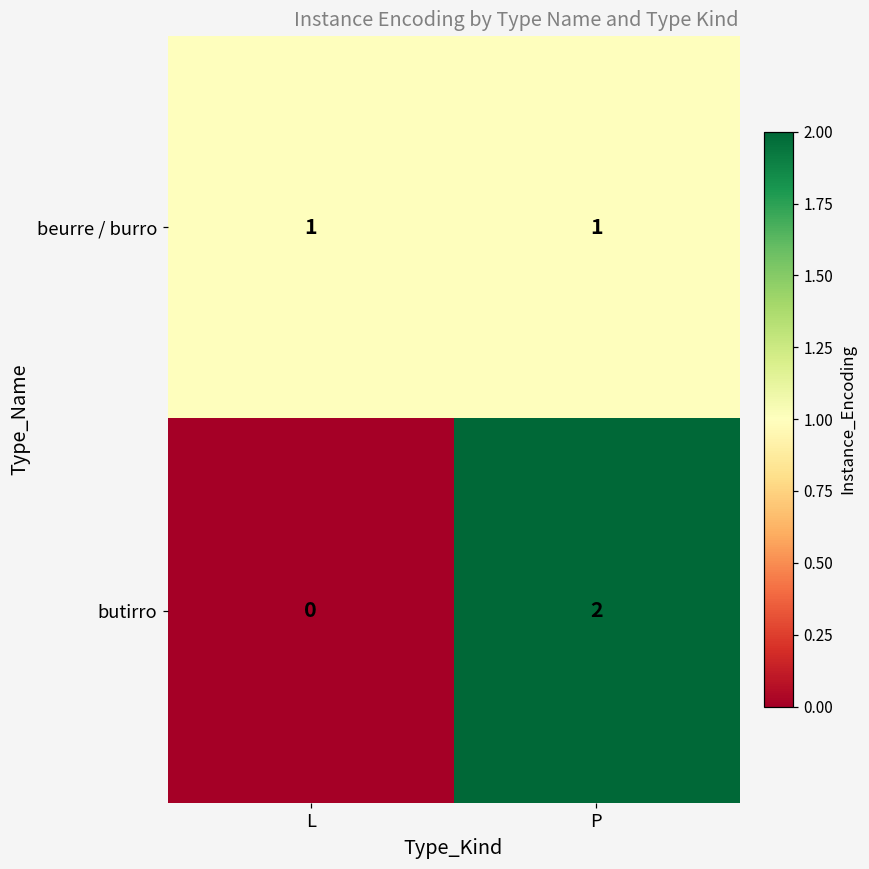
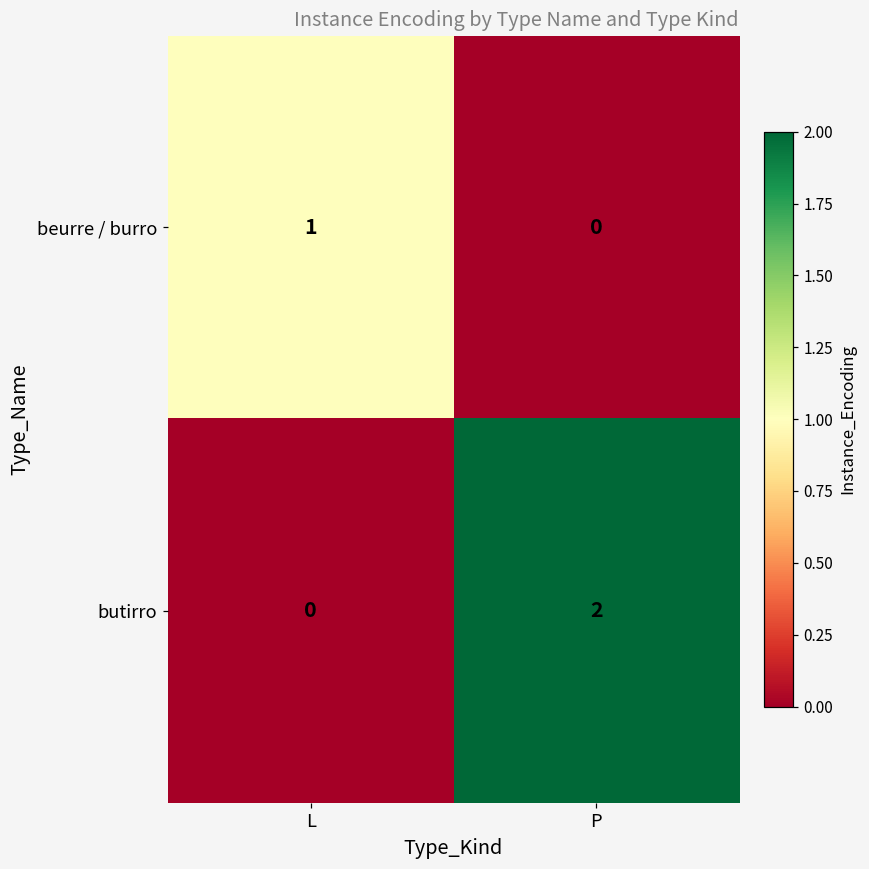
beurre / burro, P: 1 -> 0
